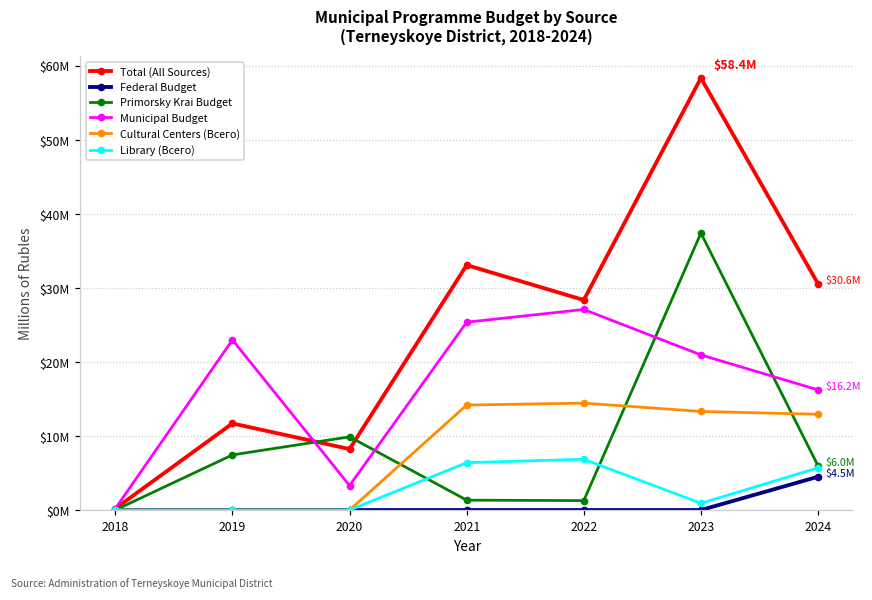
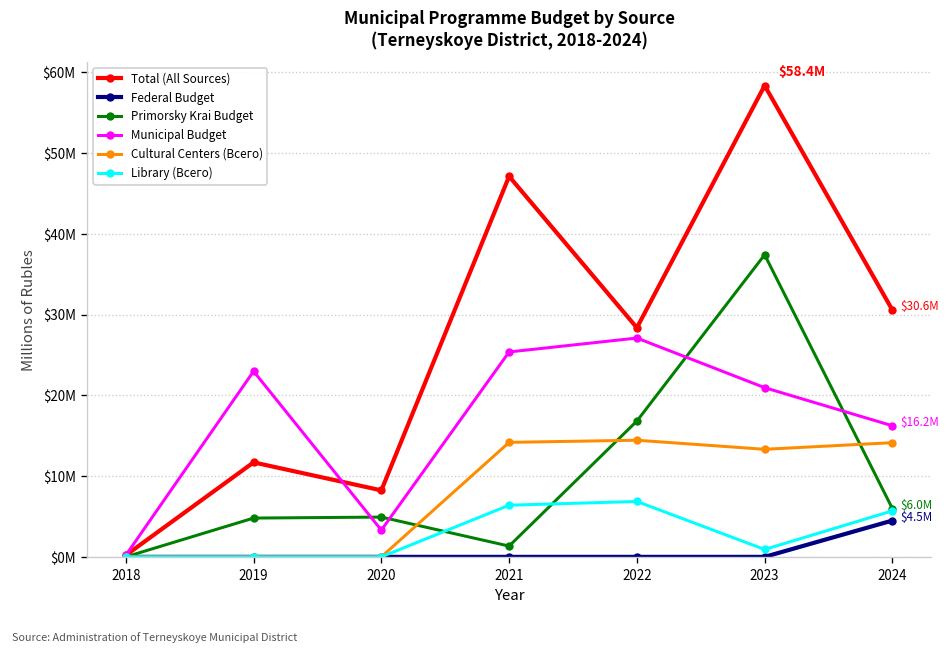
Primorsky Krai Budget, 2019: $7000000 -> $5000000
Primorsky Krai Budget, 2020: $10000000 -> $5000000
Total (All Sources), 2021: $33000000 -> $47000000
Primorsky Krai Budget, 2022: $1000000 -> $17000000
Cultural Centers (Всего), 2024: $13000000 -> $14000000
